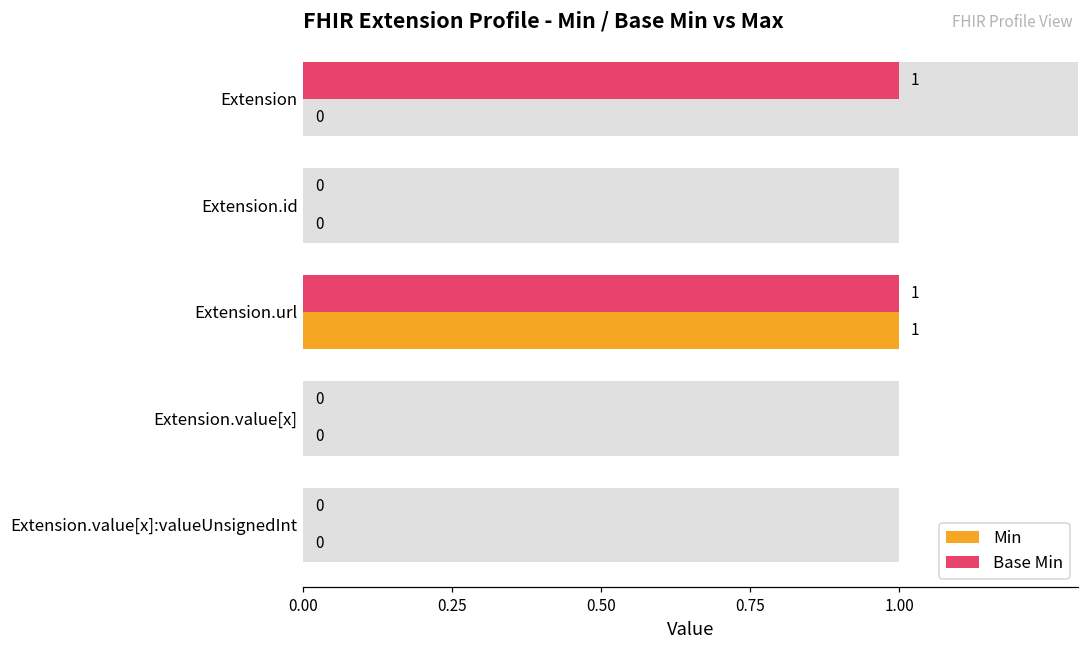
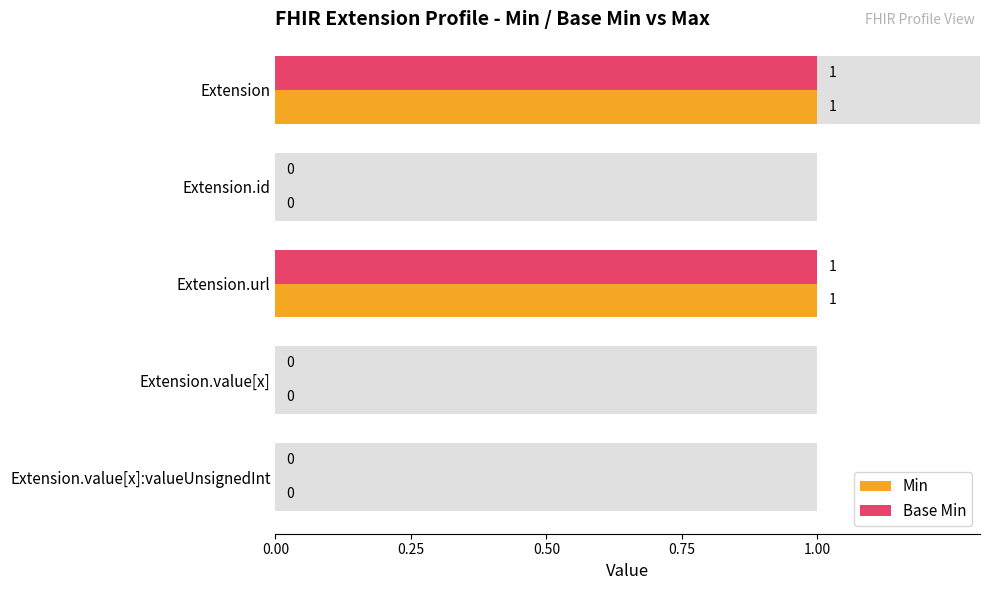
Min, Extension: 0 -> 1
